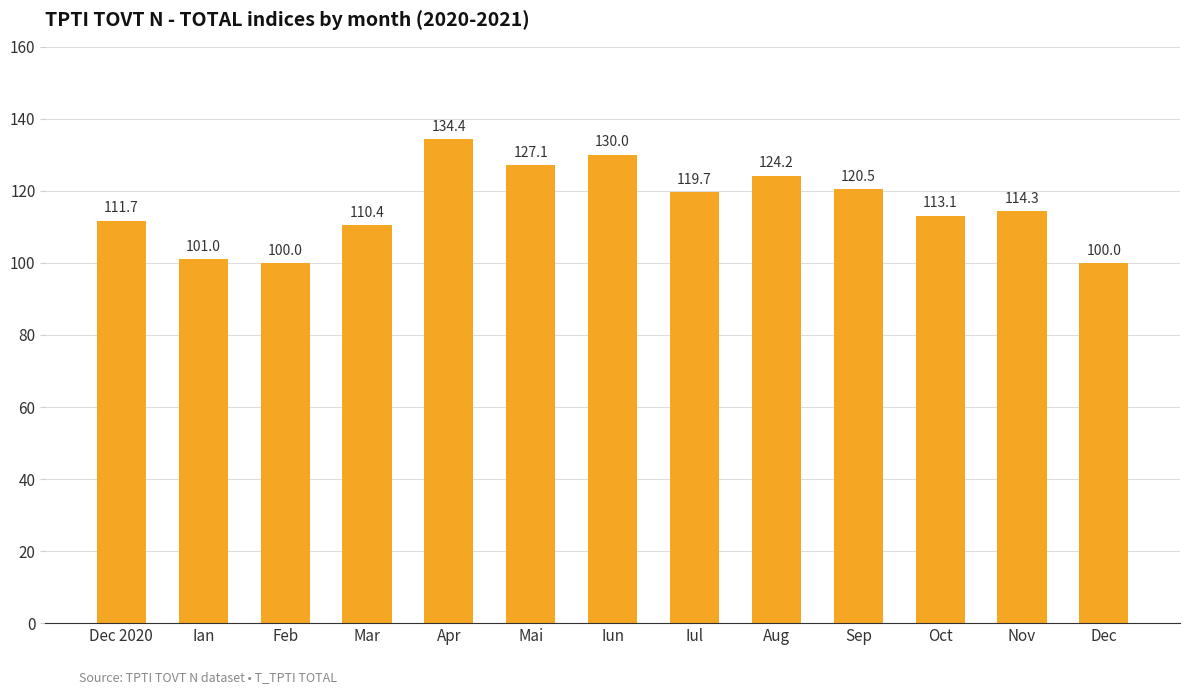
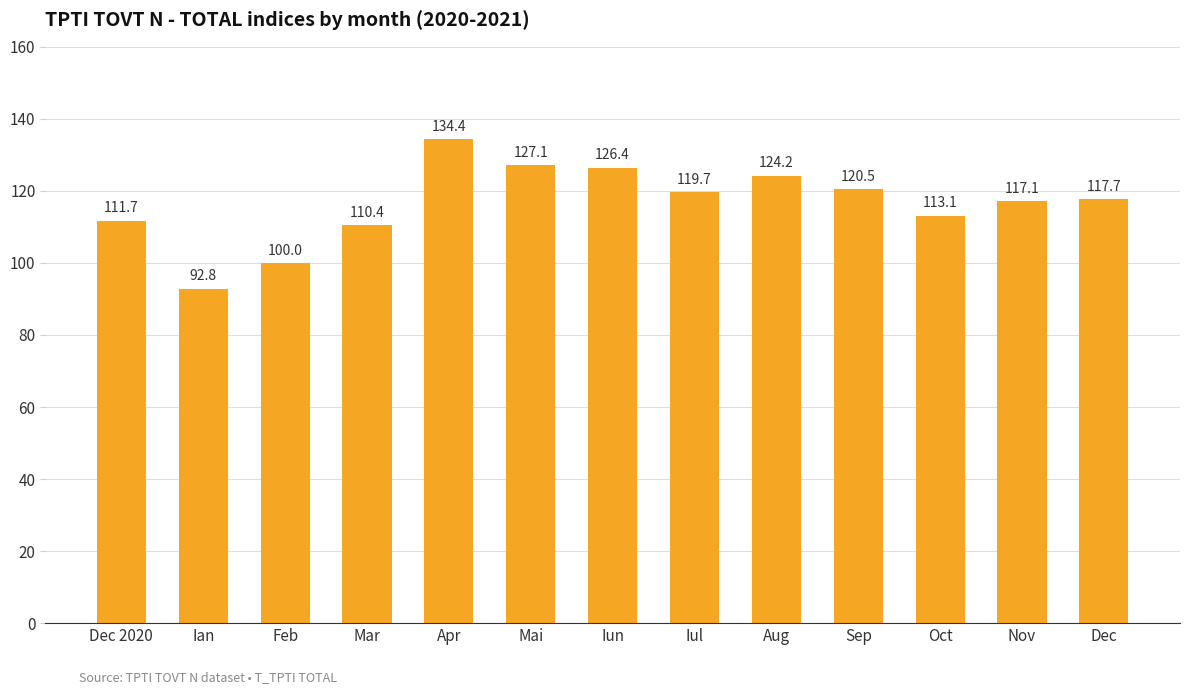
Ian: 101.0 -> 92.8
Iun: 130.0 -> 126.4
Nov: 114.3 -> 117.1
Dec: 100.0 -> 117.7
